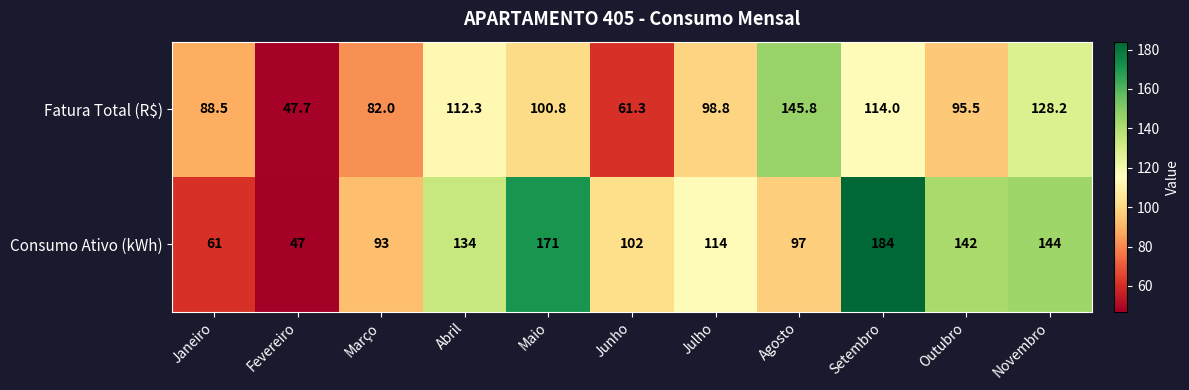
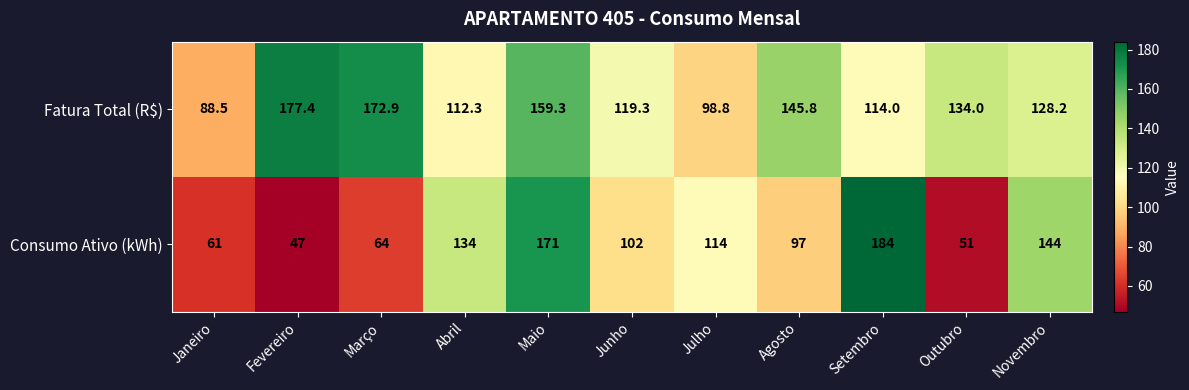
Fatura Total (R$), Fevereiro: 47.7 -> 177.4
Fatura Total (R$), Março: 82.0 -> 172.9
Fatura Total (R$), Maio: 100.8 -> 159.3
Fatura Total (R$), Junho: 61.3 -> 119.3
Fatura Total (R$), Outubro: 95.5 -> 134.0
Consumo Ativo (kWh), Março: 93 -> 64
Consumo Ativo (kWh), Outubro: 142 -> 51
